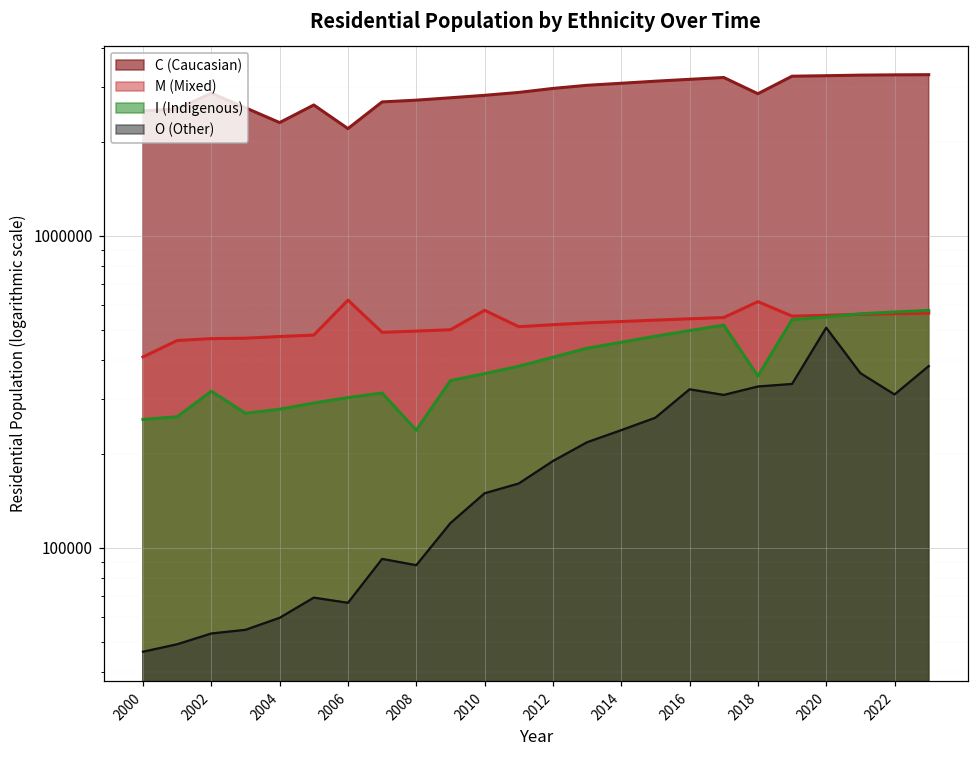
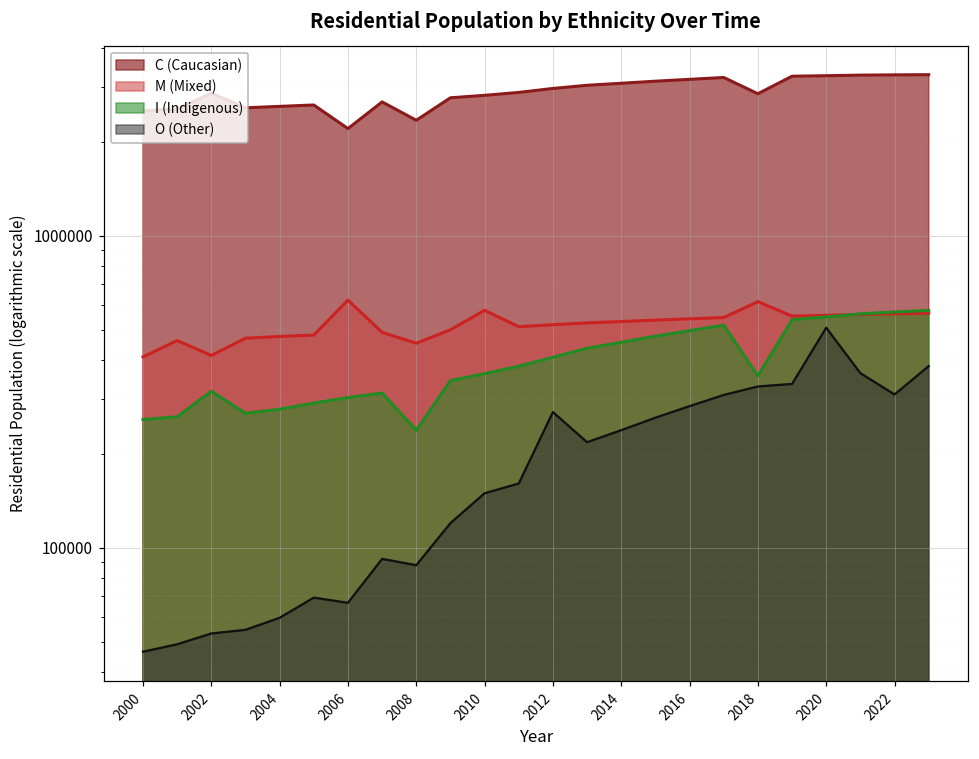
M (Mixed), 2002: 470000 -> 410000
C (Caucasian), 2004: 2300000 -> 2600000
C (Caucasian), 2008: 2700000 -> 2300000
M (Mixed), 2008: 500000 -> 450000
O (Other), 2012: 190000 -> 270000
O (Other), 2016: 320000 -> 280000
